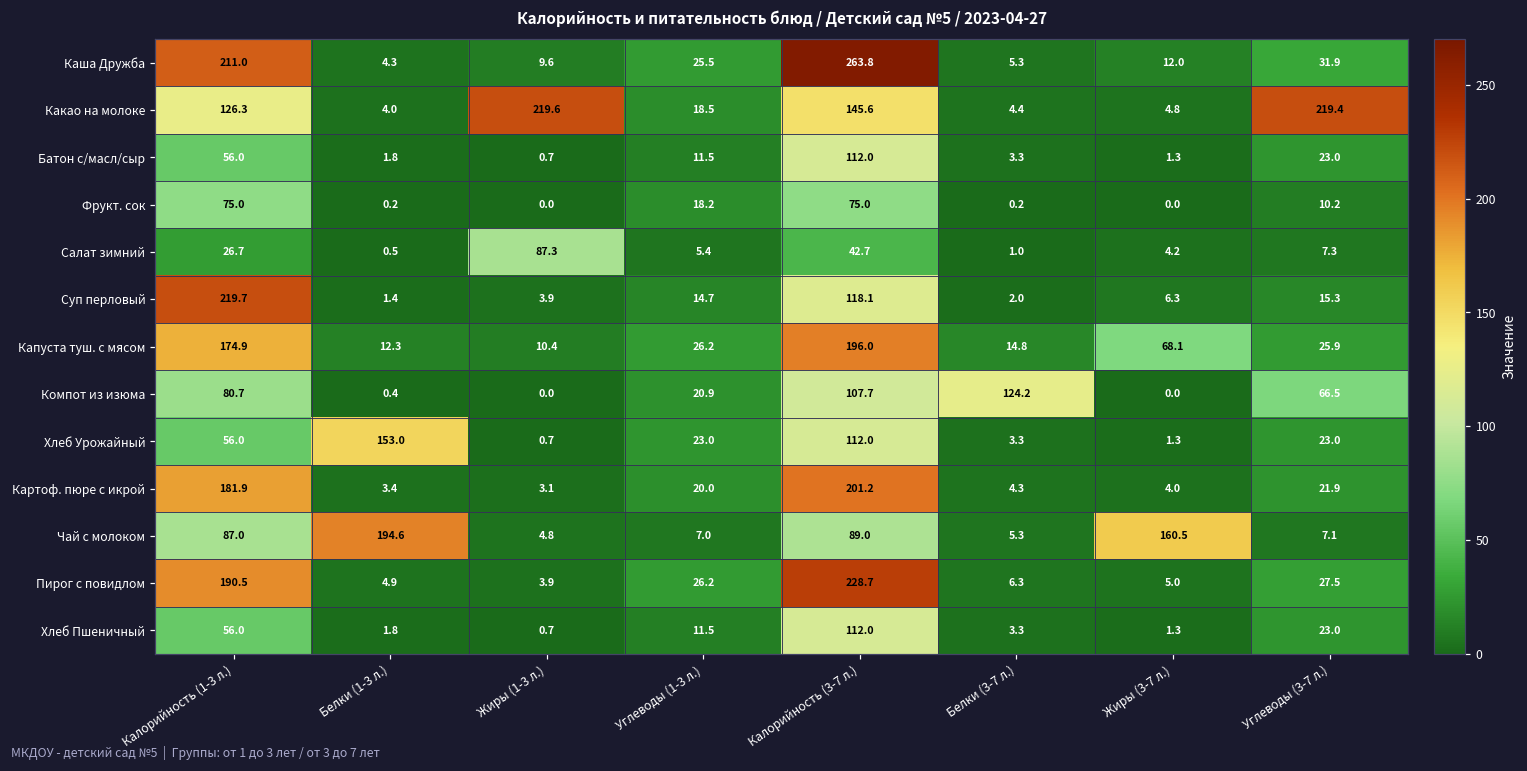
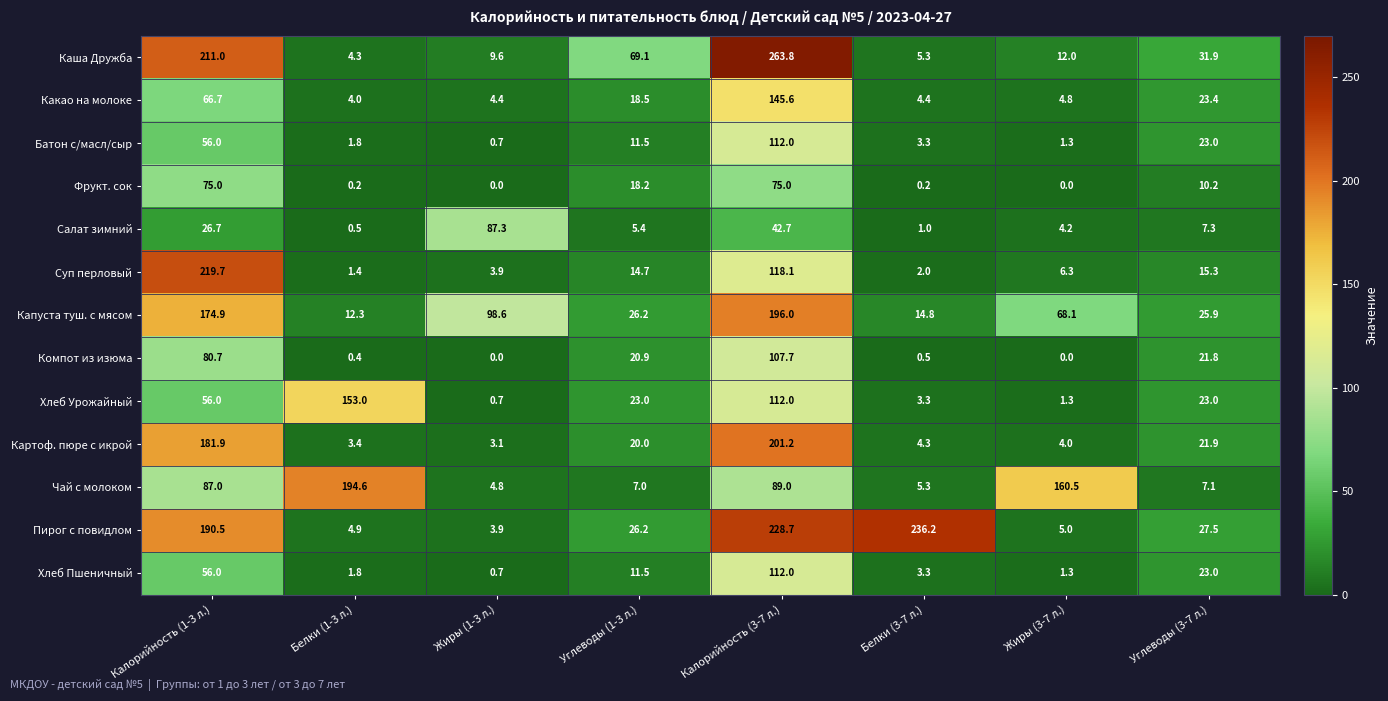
Каша Дружба, Углеводы (1-3 л.): 25.5 -> 69.1
Какао на молоке, Калорийность (1-3 л.): 126.3 -> 66.7
Какао на молоке, Жиры (1-3 л.): 219.6 -> 4.4
Какао на молоке, Углеводы (3-7 л.): 219.4 -> 23.4
Капуста туш. с мясом, Жиры (1-3 л.): 10.4 -> 98.6
Компот из изюма, Белки (3-7 л.): 124.2 -> 0.5
Компот из изюма, Углеводы (3-7 л.): 66.5 -> 21.8
Пирог с повидлом, Белки (3-7 л.): 6.3 -> 236.2
